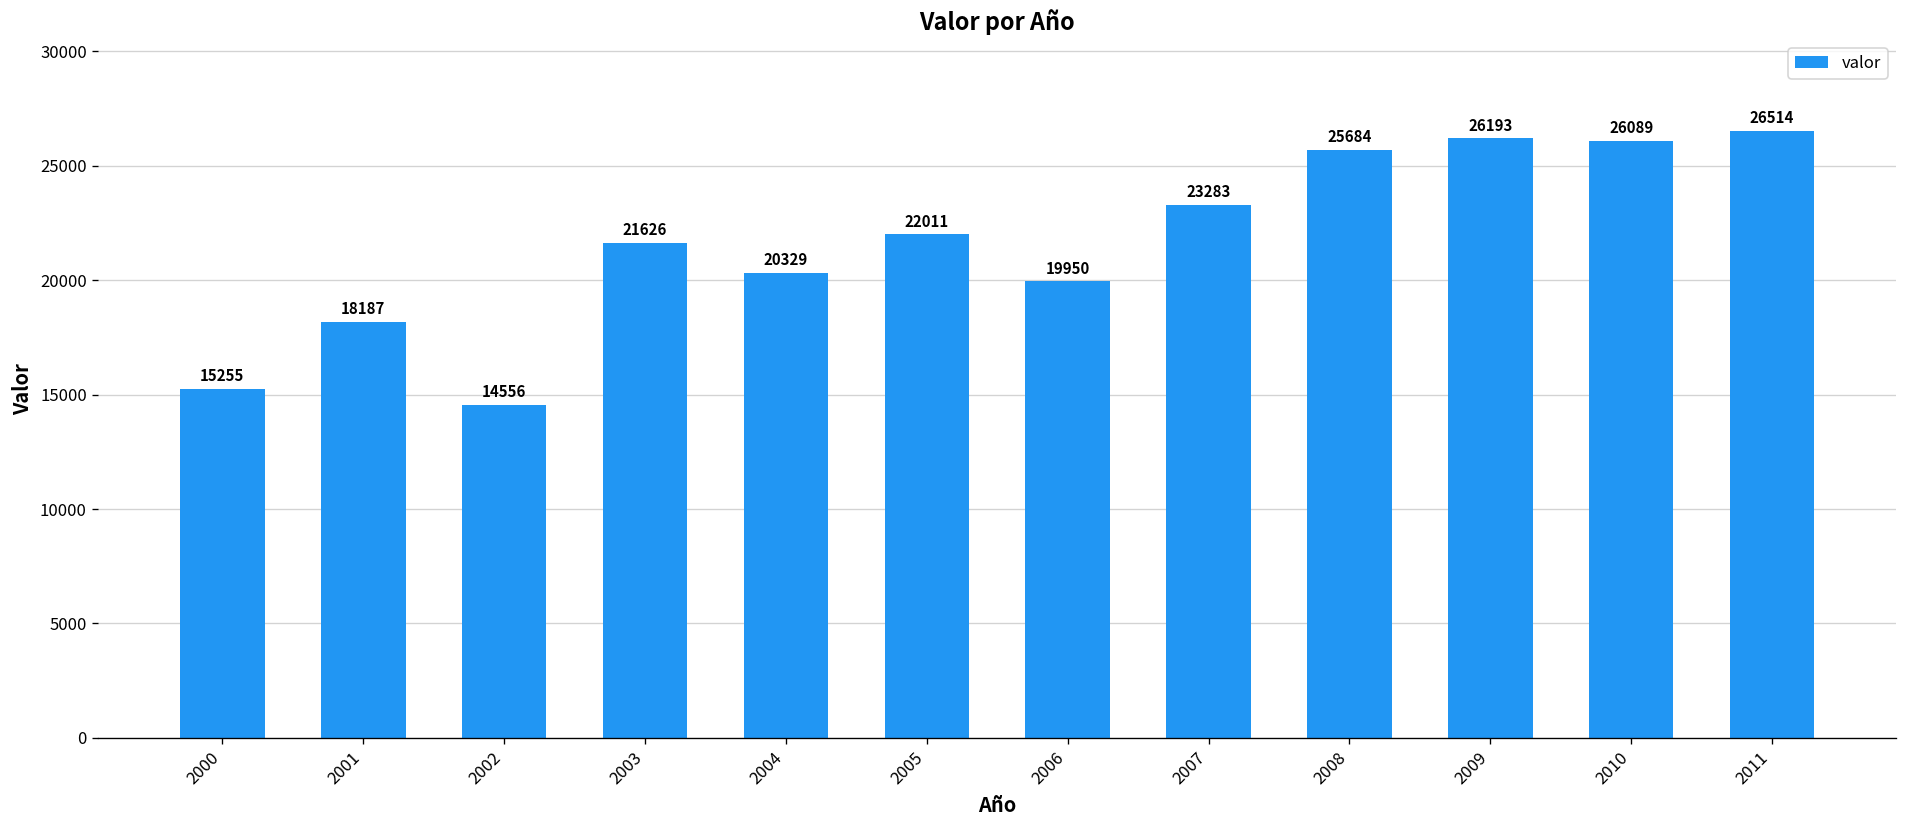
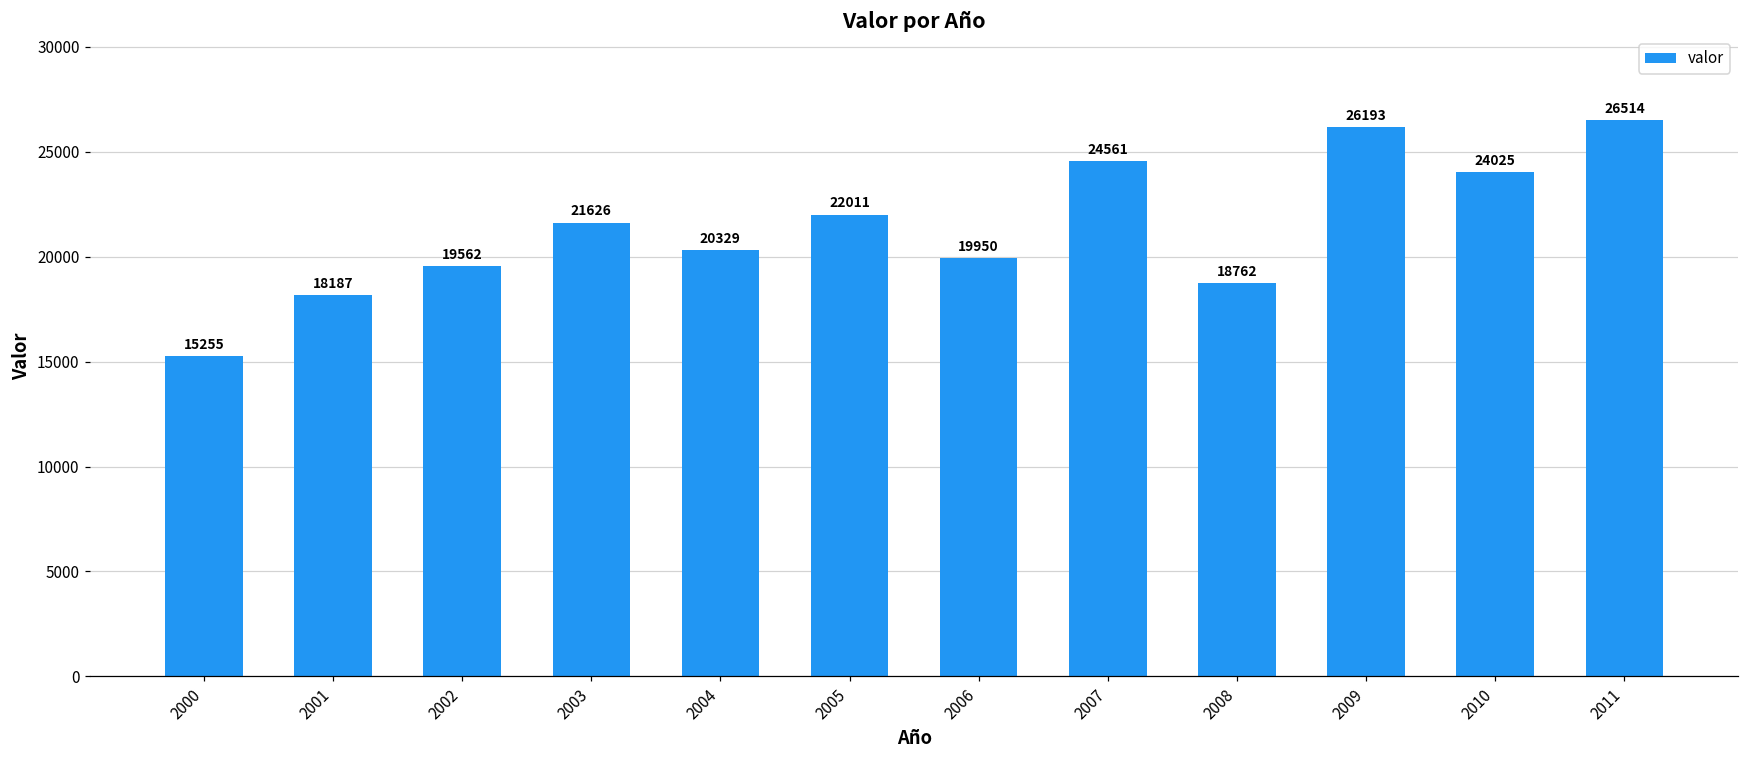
2002: 14556 -> 19562
2007: 23283 -> 24561
2008: 25684 -> 18762
2010: 26089 -> 24025
